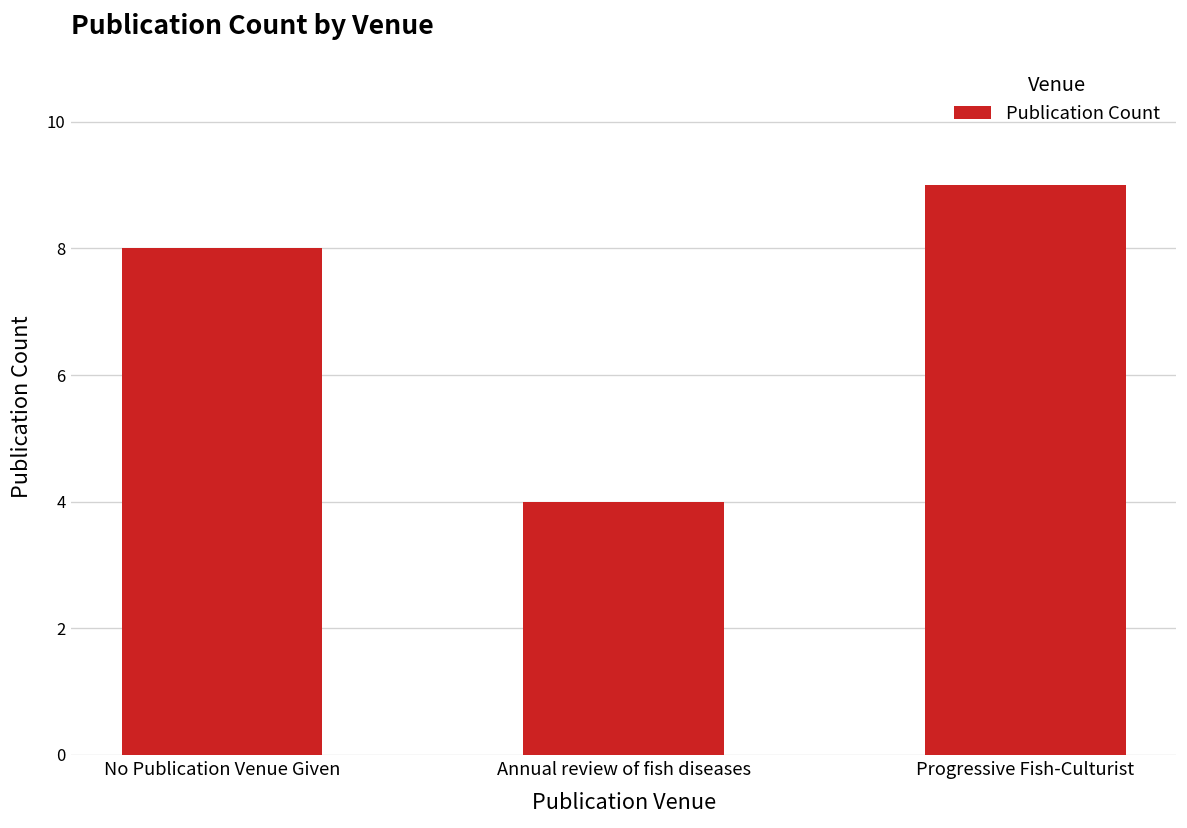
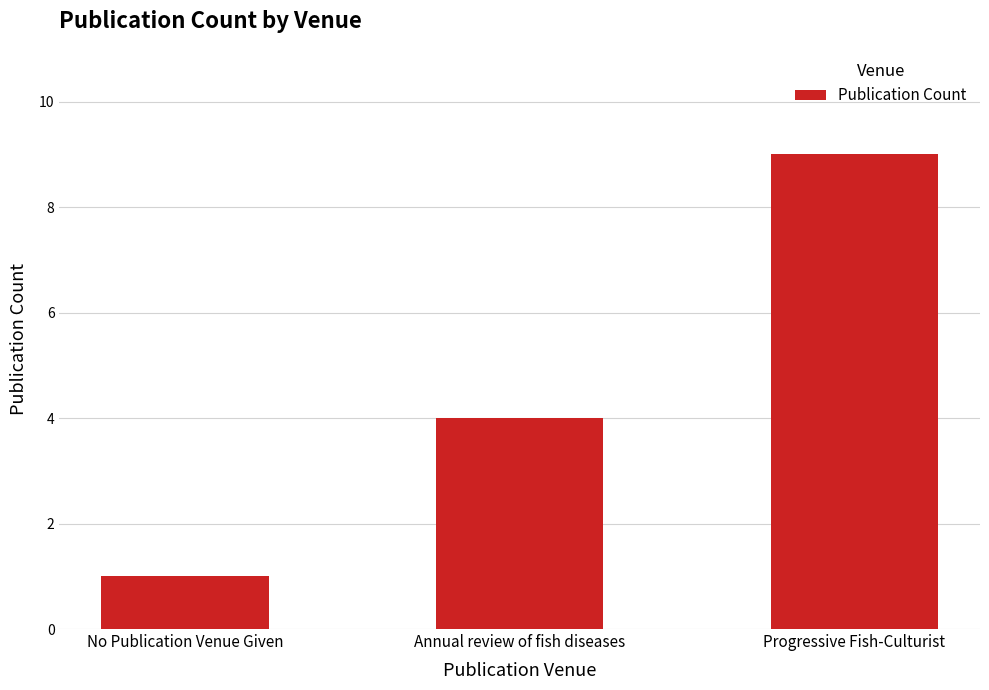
No Publication Venue Given: 8 -> 1
